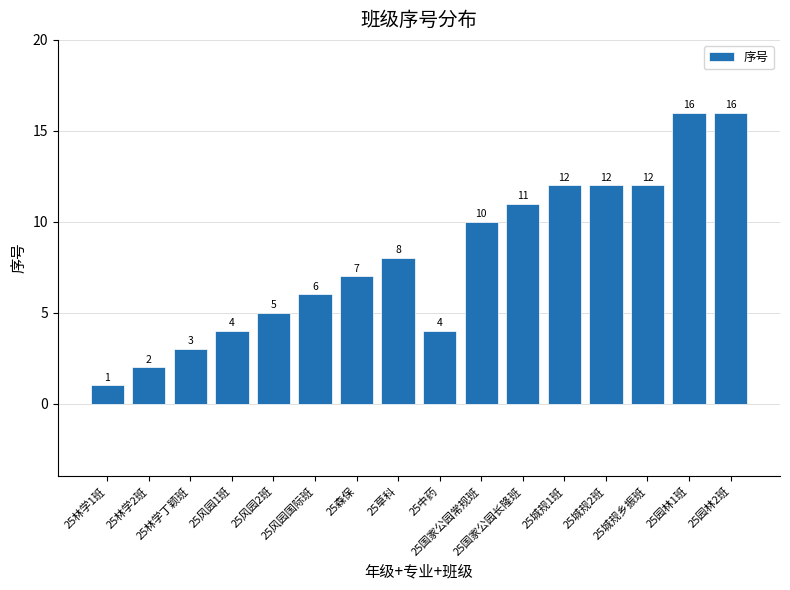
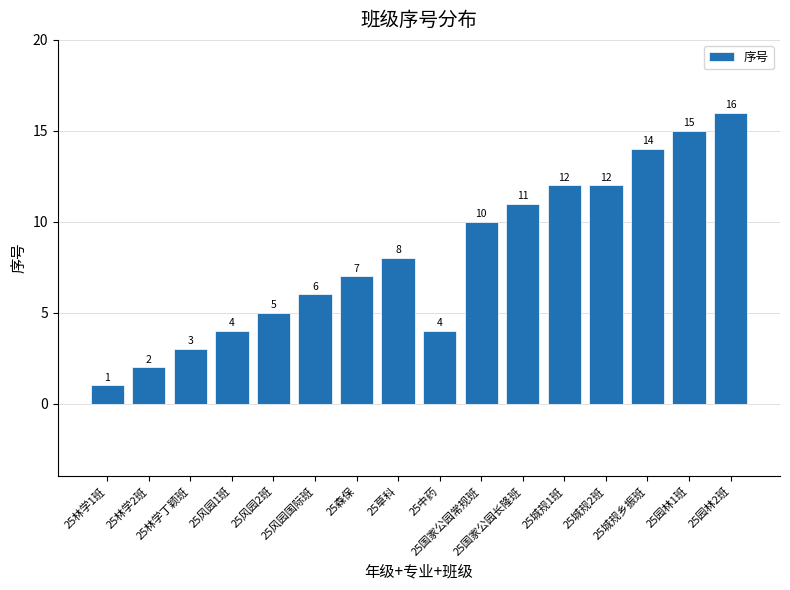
25城规乡振班: 12 -> 14
25园林1班: 16 -> 15
